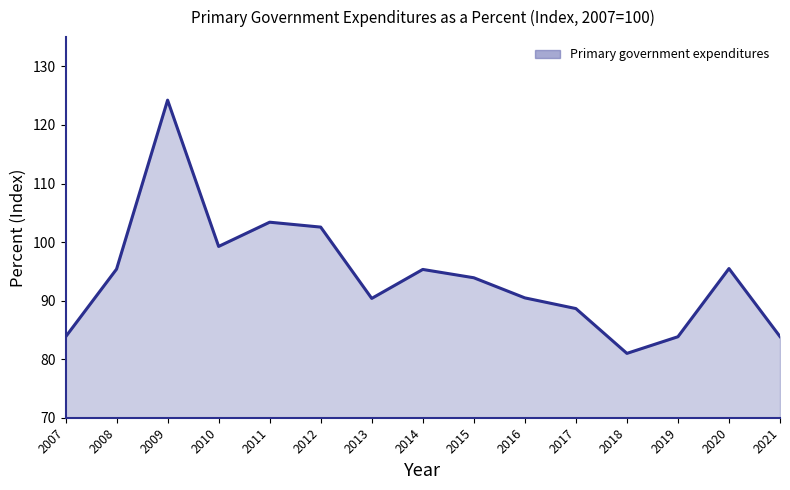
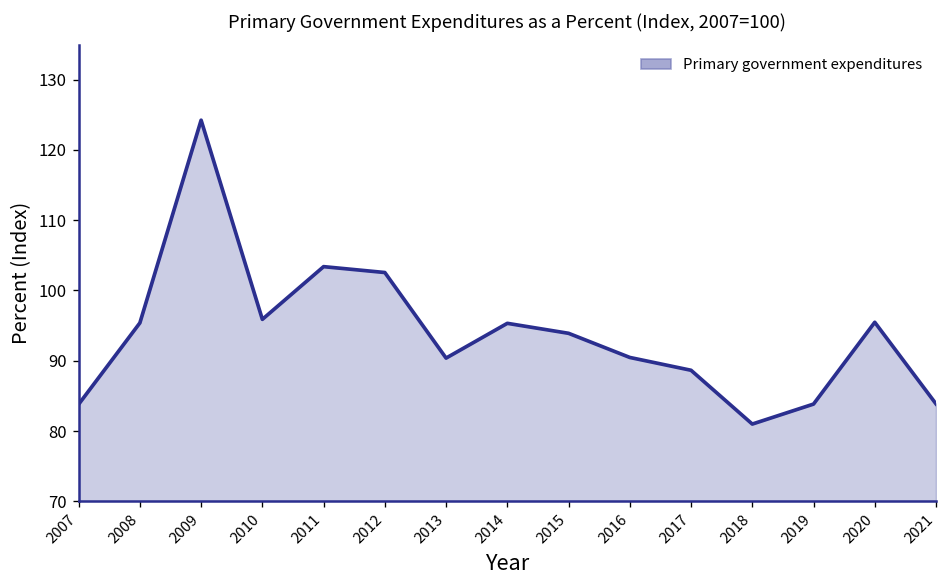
2010: 99 -> 96
